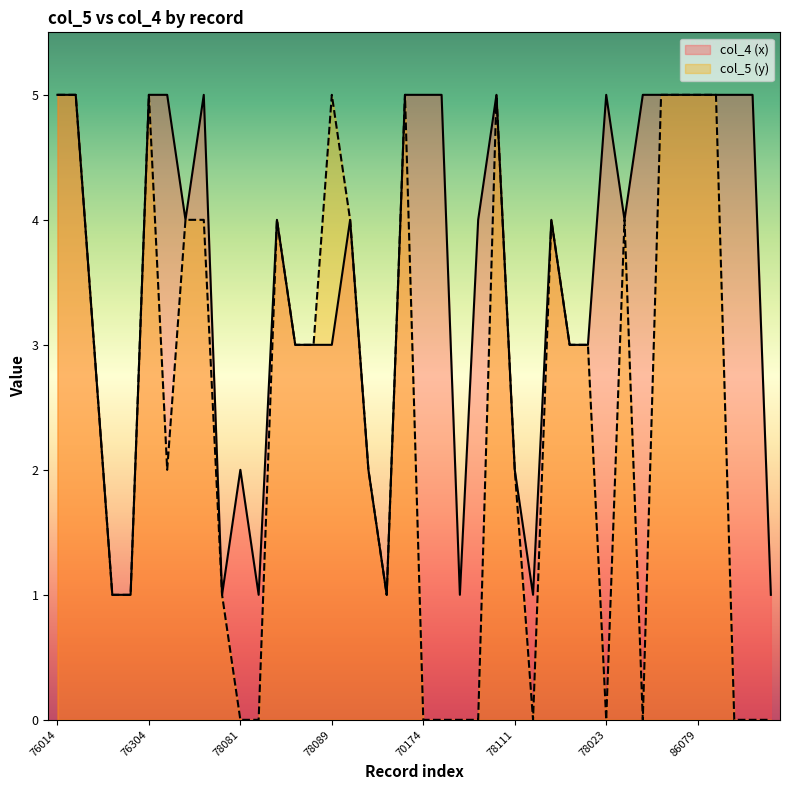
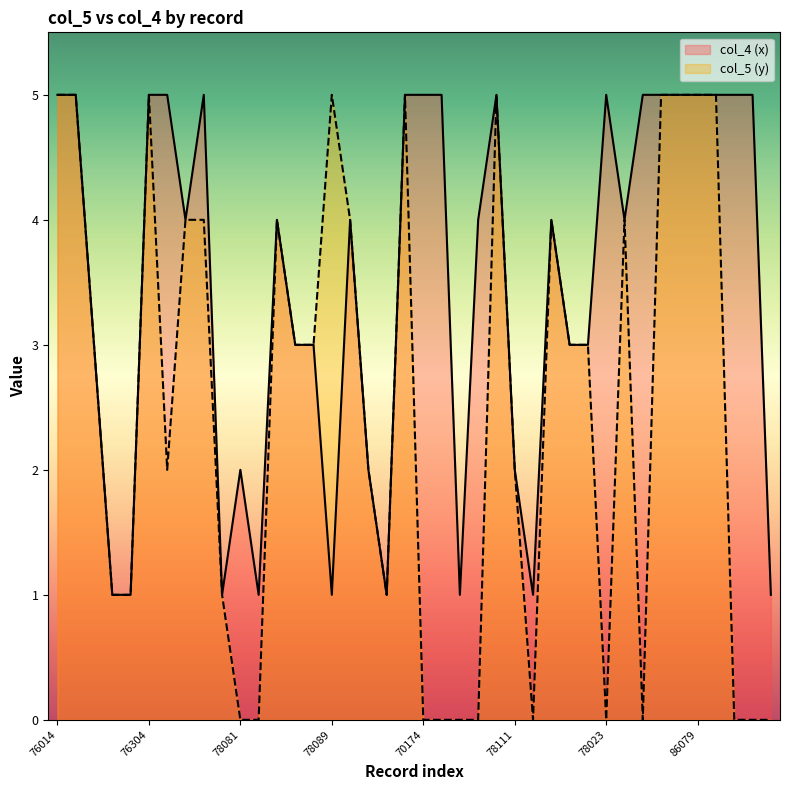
col_4 (x), 78089: 3 -> 1
